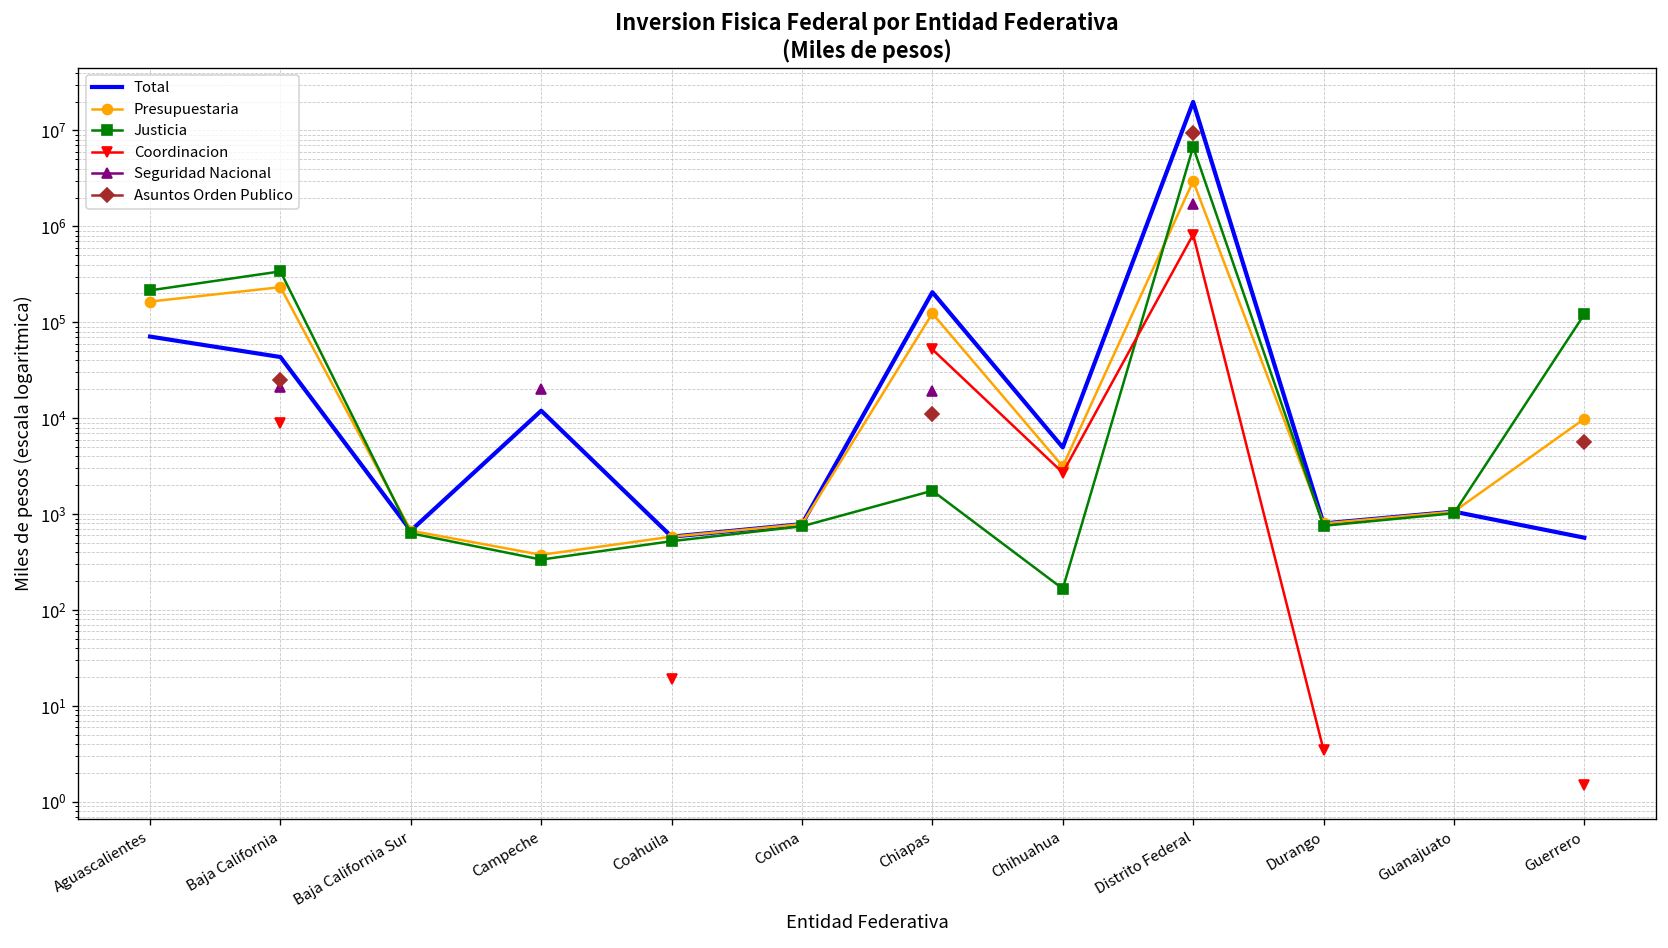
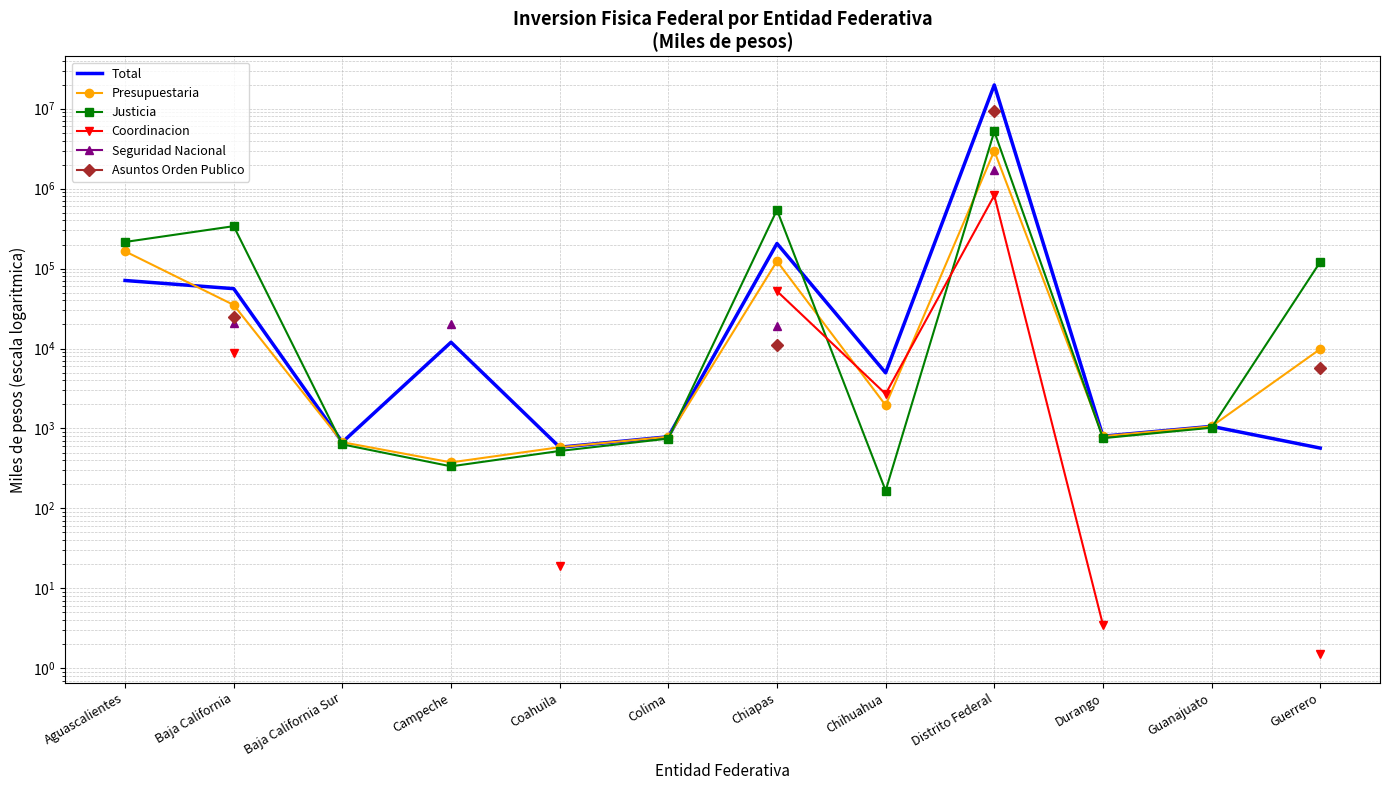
Total, Baja California: 40000 -> 60000
Presupuestaria, Baja California: 230000 -> 40000
Justicia, Chiapas: 1800 -> 500000
Presupuestaria, Chihuahua: 3100 -> 2000
Justicia, Distrito Federal: 7000000 -> 5000000
